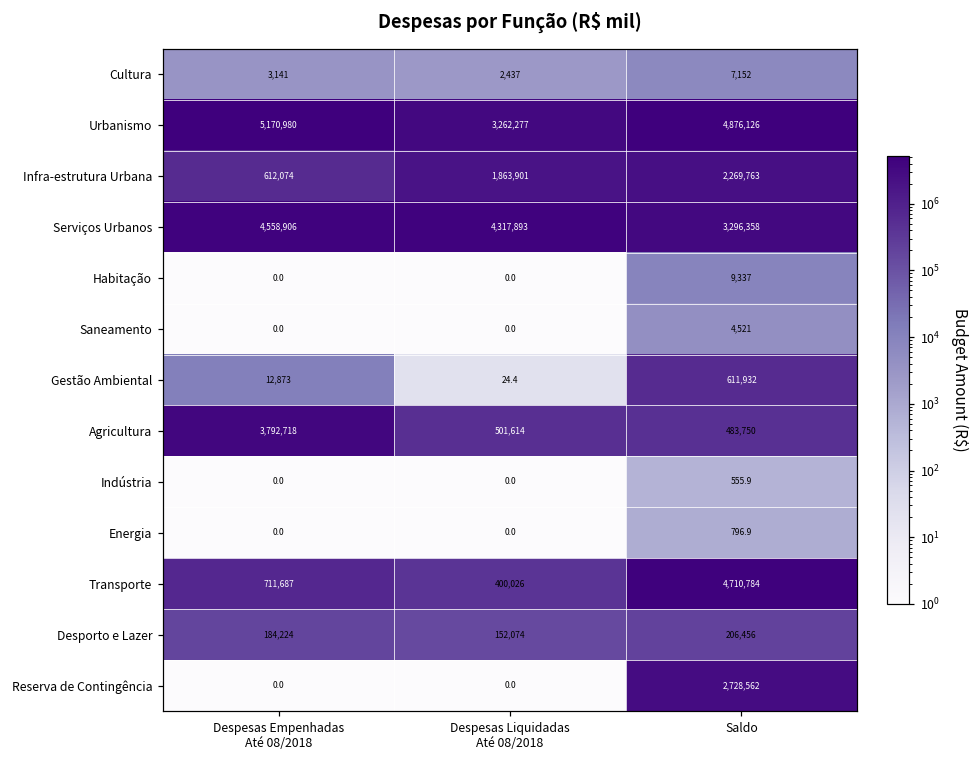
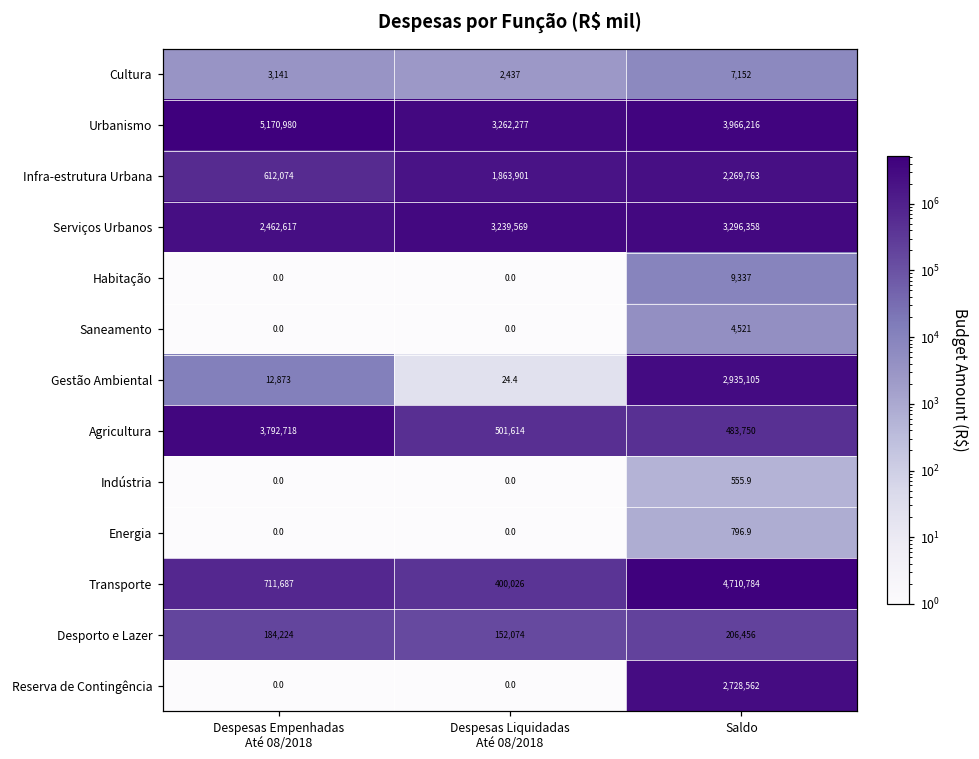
Urbanismo, Saldo: 4,876,126 -> 3,966,216
Serviços Urbanos, Despesas Empenhadas Até 08/2018: 4,558,906 -> 2,462,617
Serviços Urbanos, Despesas Liquidadas Até 08/2018: 4,317,893 -> 3,239,569
Gestão Ambiental, Saldo: 611,932 -> 2,935,105
